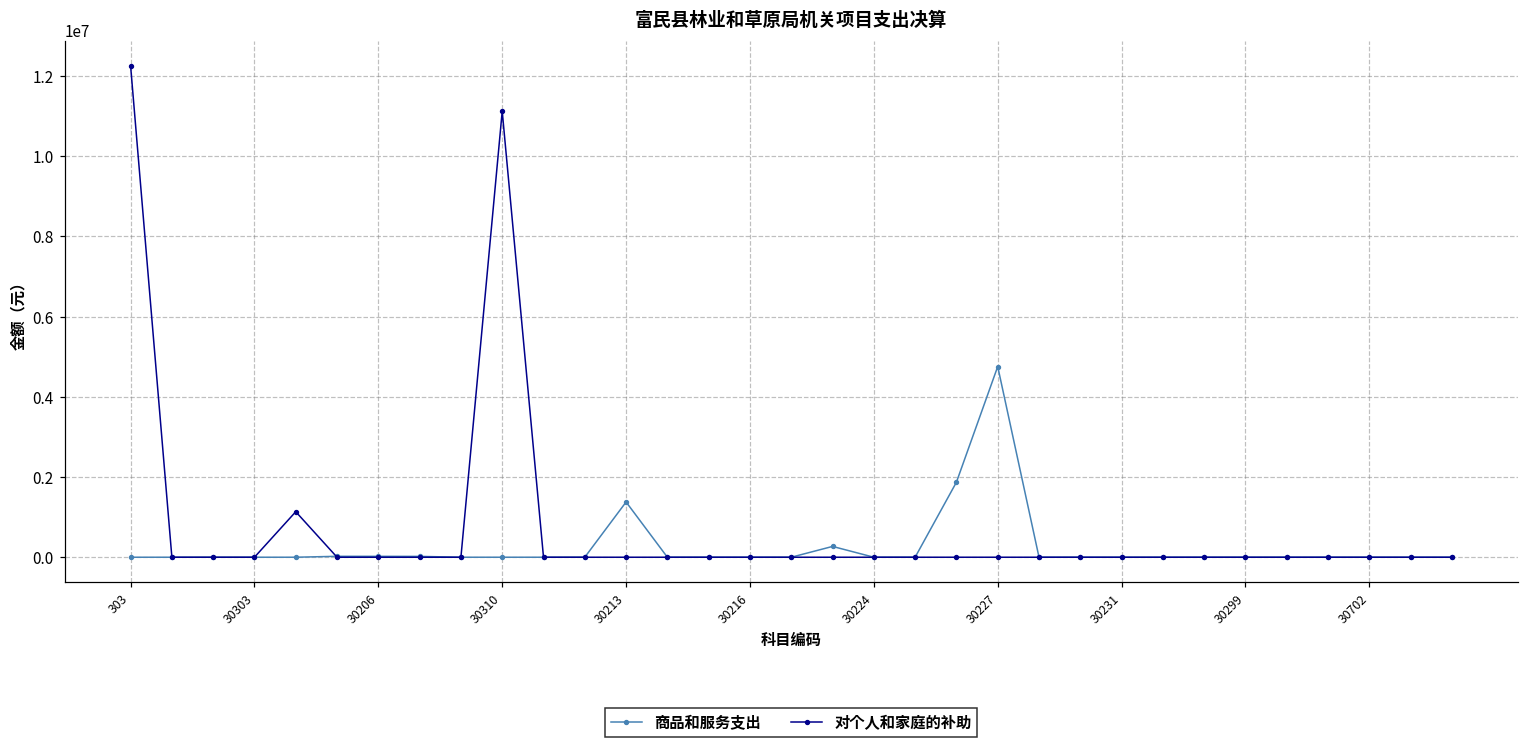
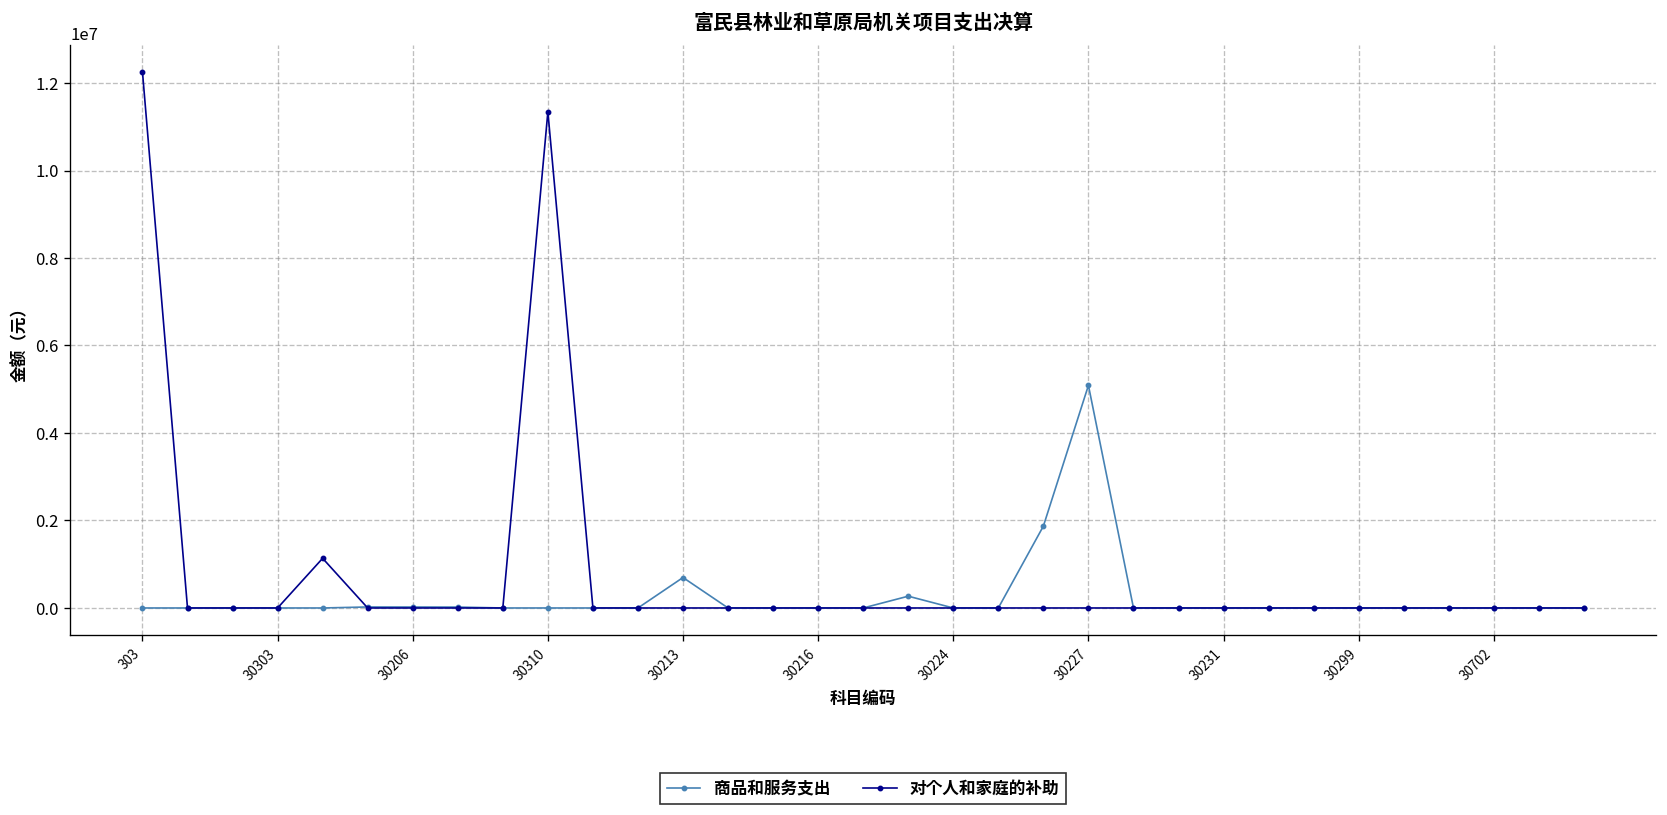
对个人和家庭的补助, 30310: 11100000 -> 11300000
商品和服务支出, 30213: 1400000 -> 700000
商品和服务支出, 30227: 4800000 -> 5100000
